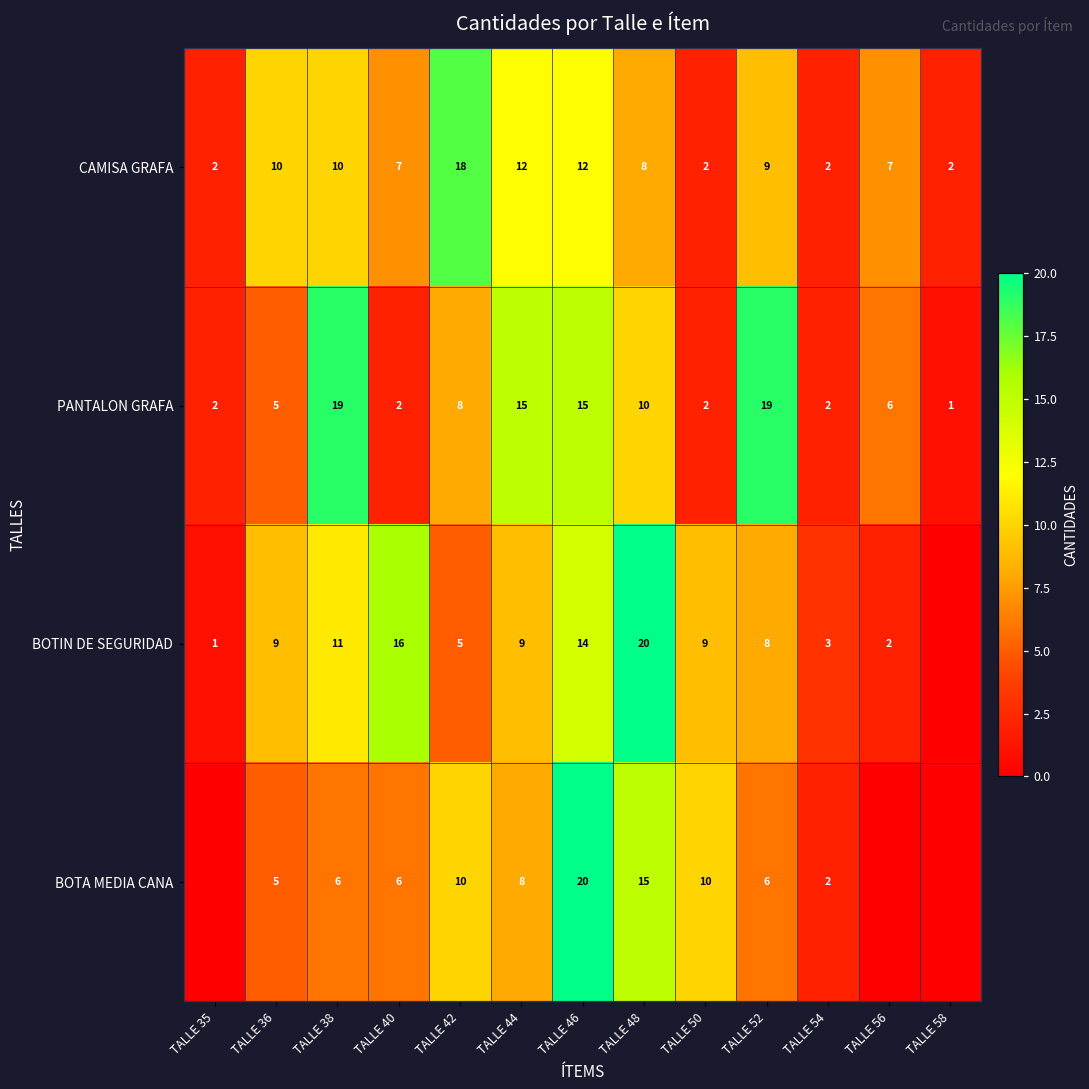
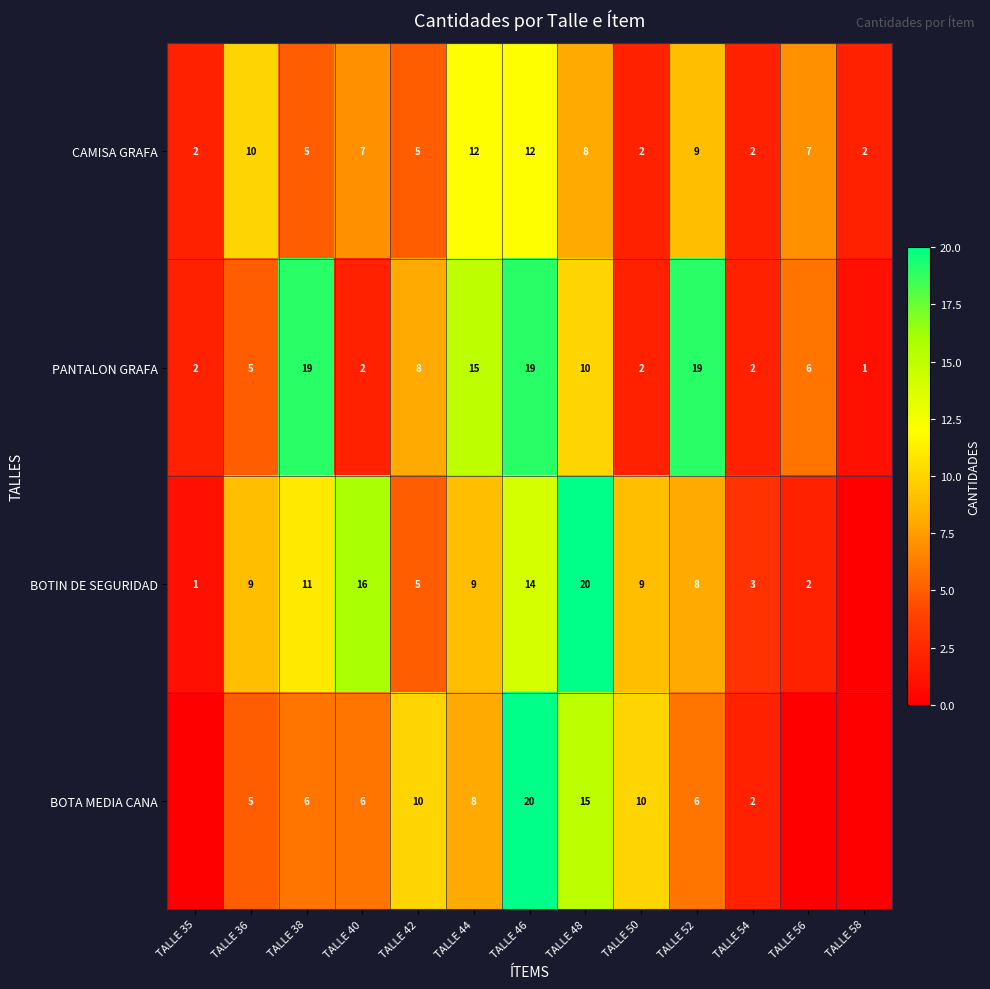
CAMISA GRAFA, TALLE 38: 10 -> 5
CAMISA GRAFA, TALLE 42: 18 -> 5
PANTALON GRAFA, TALLE 46: 15 -> 19
